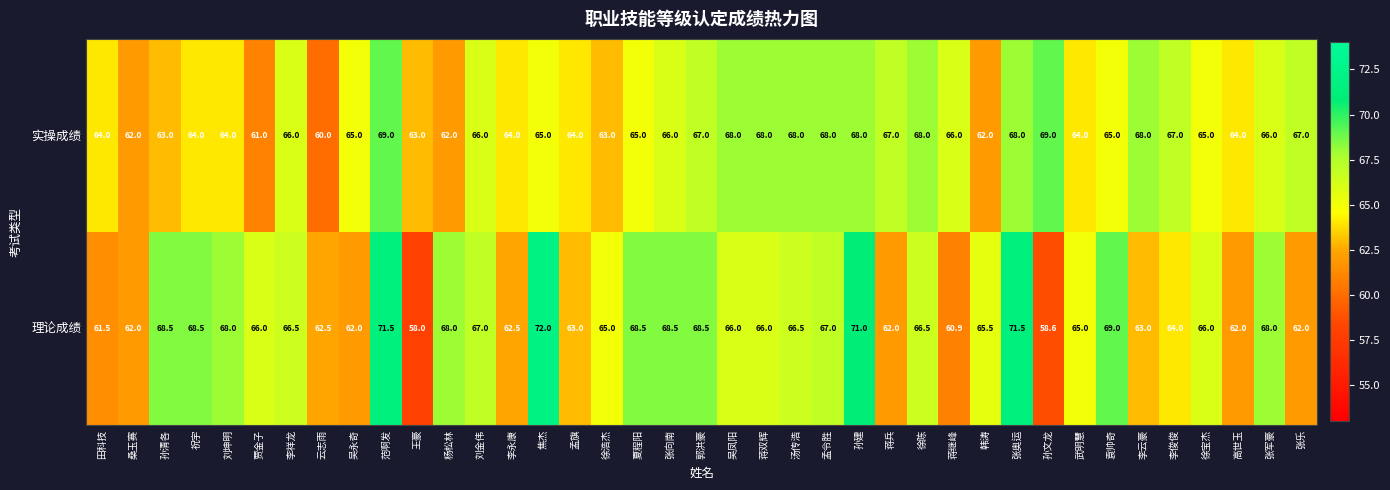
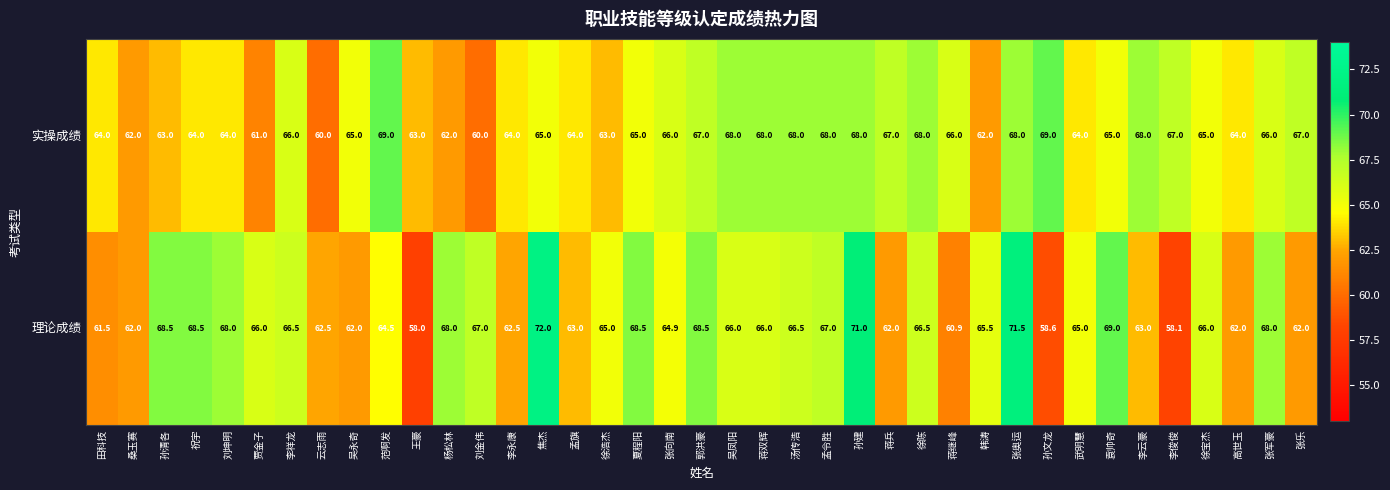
实操成绩, 刘金伟: 66.0 -> 60.0
理论成绩, 范啊发: 71.5 -> 64.5
理论成绩, 张向南: 68.5 -> 64.9
理论成绩, 李俊俊: 64.0 -> 58.1
